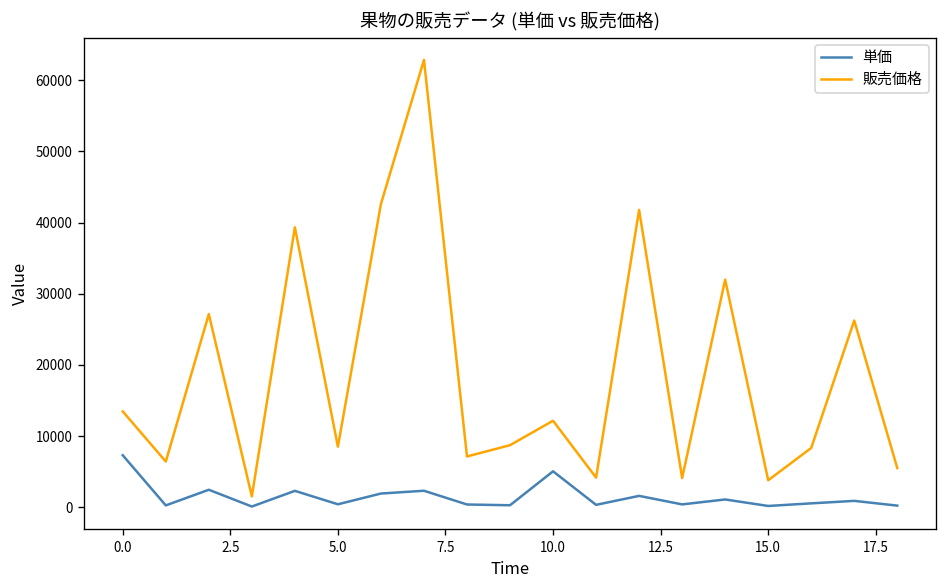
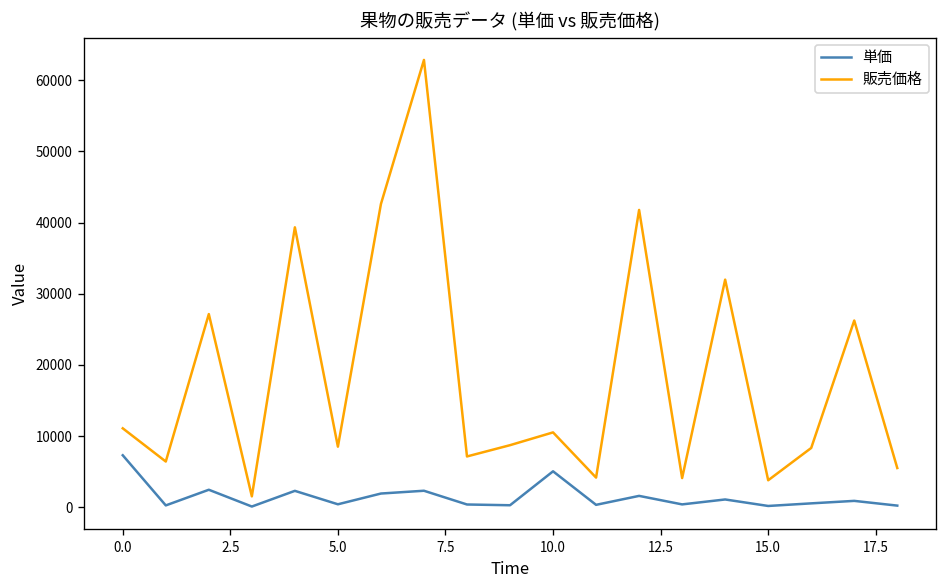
販売価格, 0.0: 13000 -> 11000
販売価格, 10.0: 12000 -> 11000
